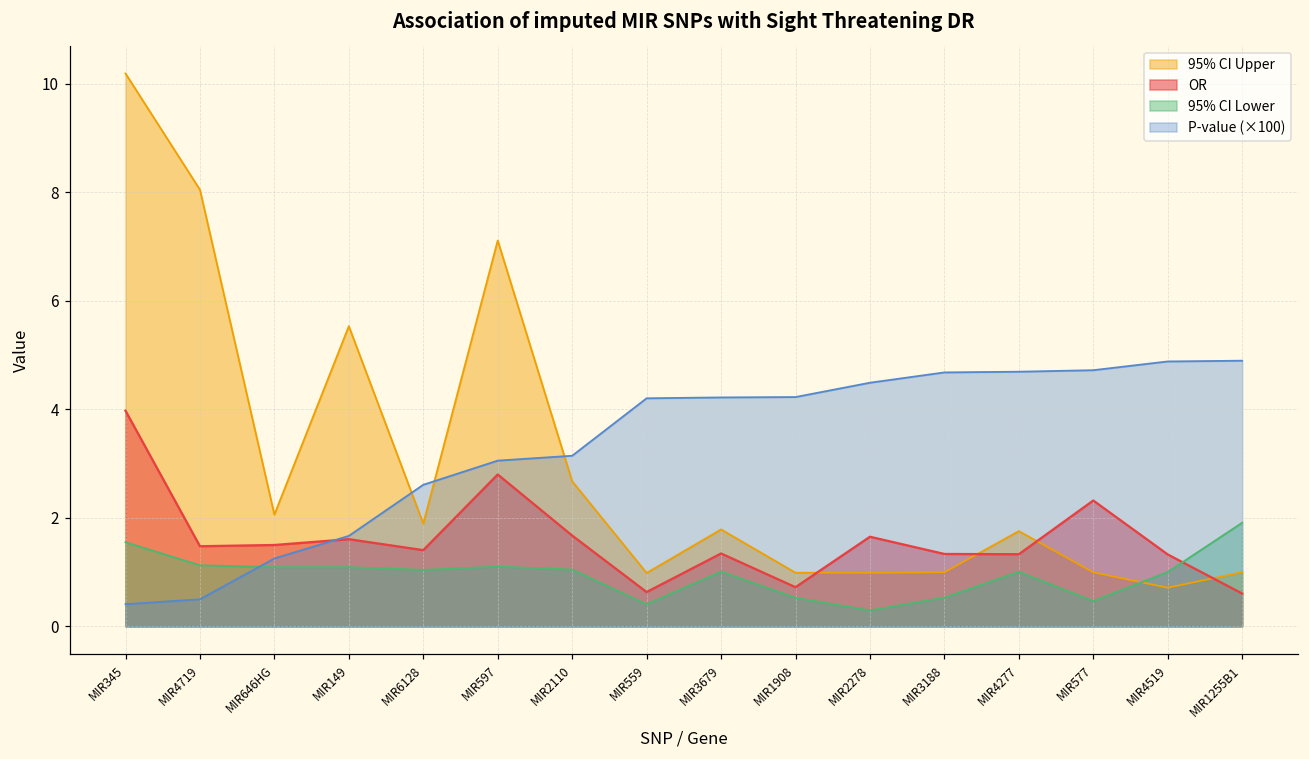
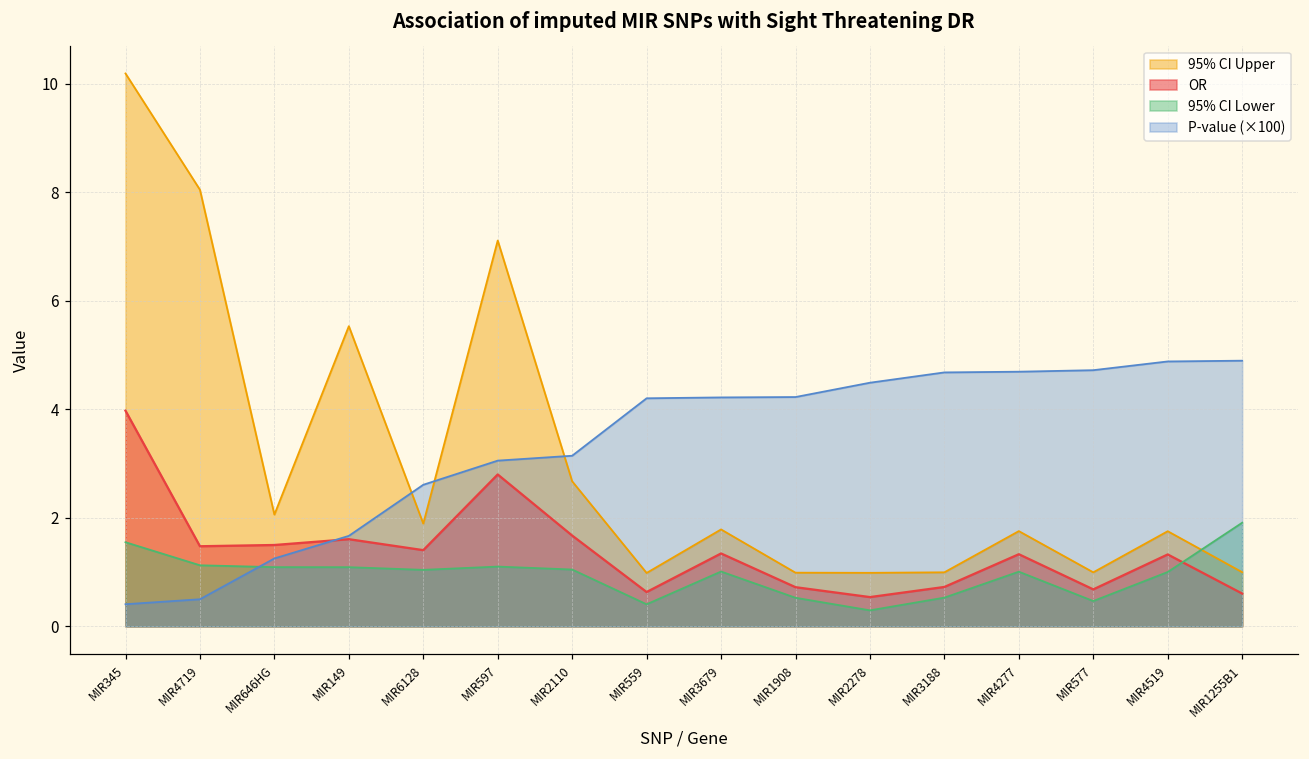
OR, MIR2278: 1.7 -> 0.5
OR, MIR3188: 1.3 -> 0.7
OR, MIR577: 2.3 -> 0.7
95% CI Upper, MIR4519: 0.7 -> 1.8
